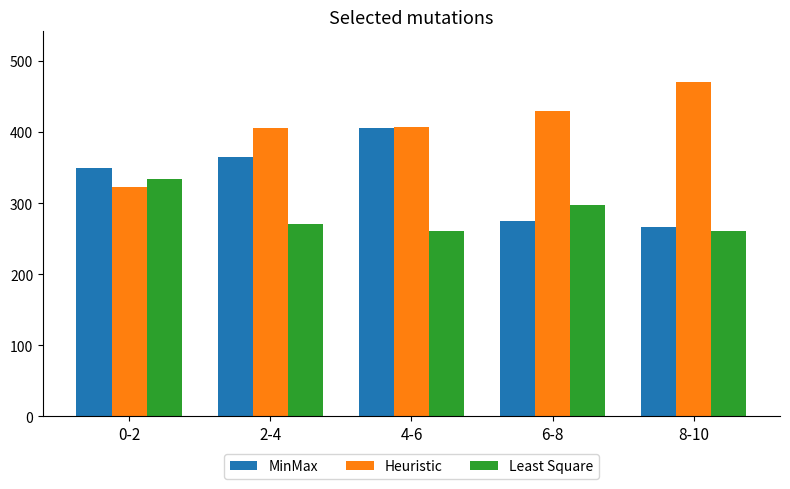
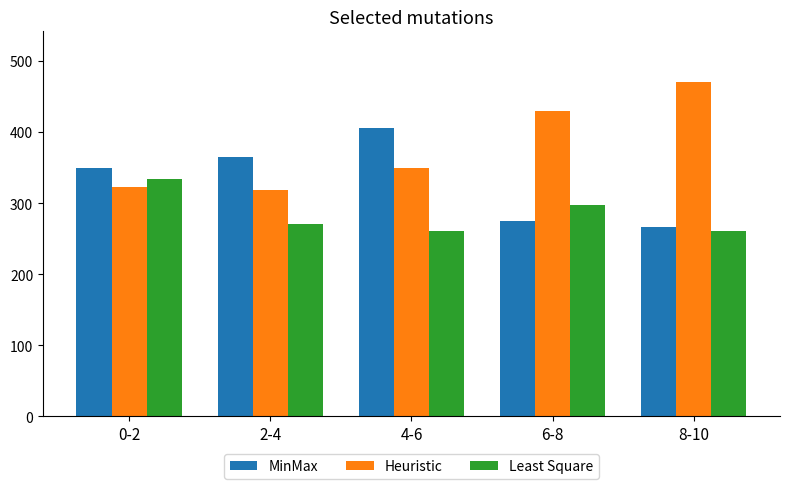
Heuristic, 2-4: 410 -> 320
Heuristic, 4-6: 410 -> 350
